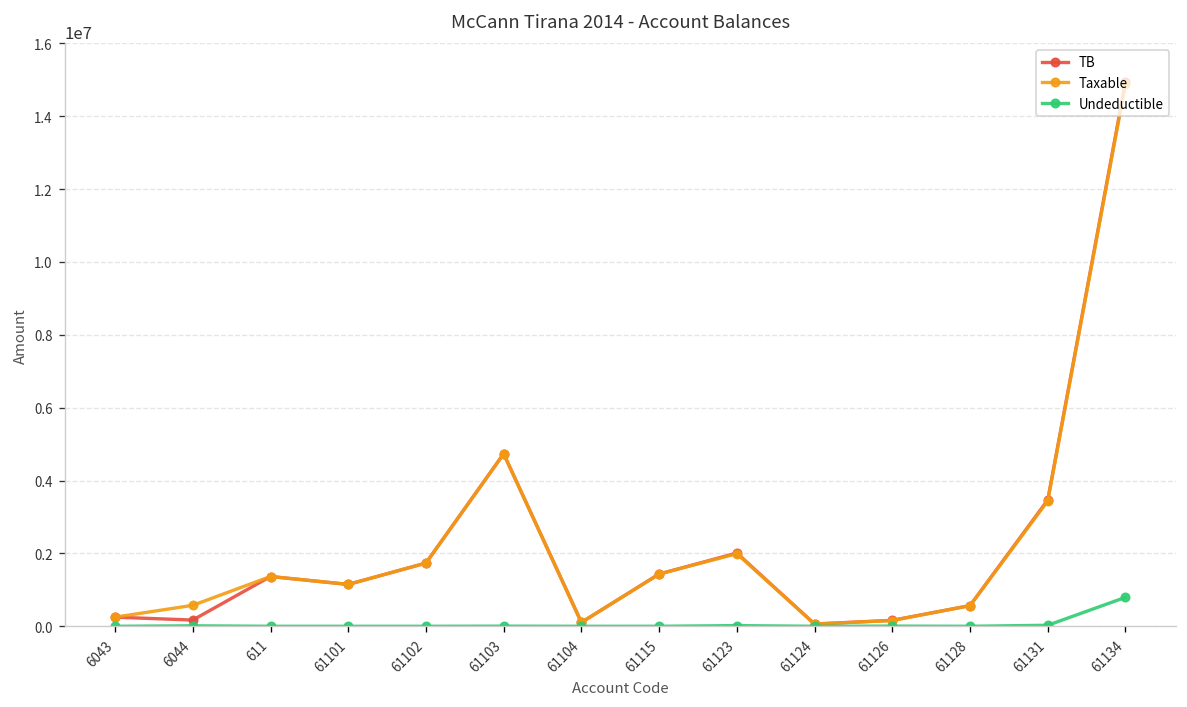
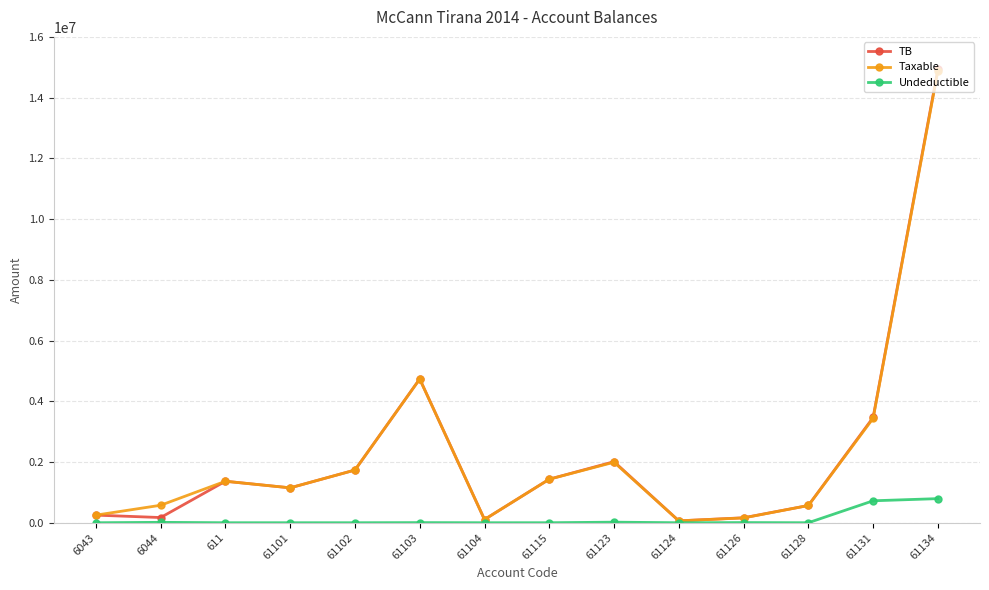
Undeductible, 61131: 0 -> 700000
